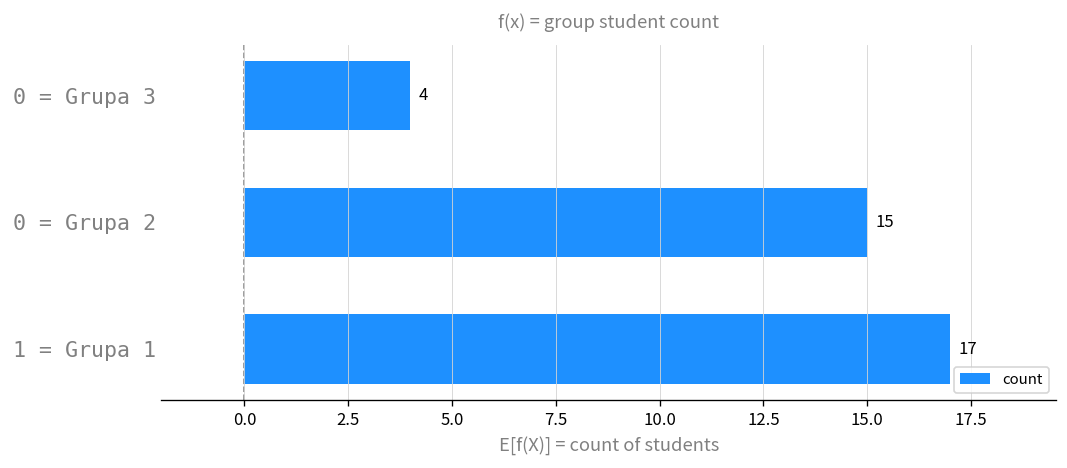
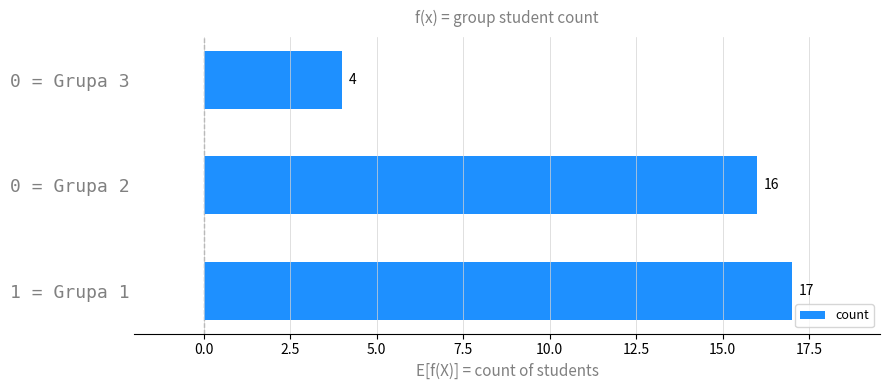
0 = Grupa 2: 15 -> 16
